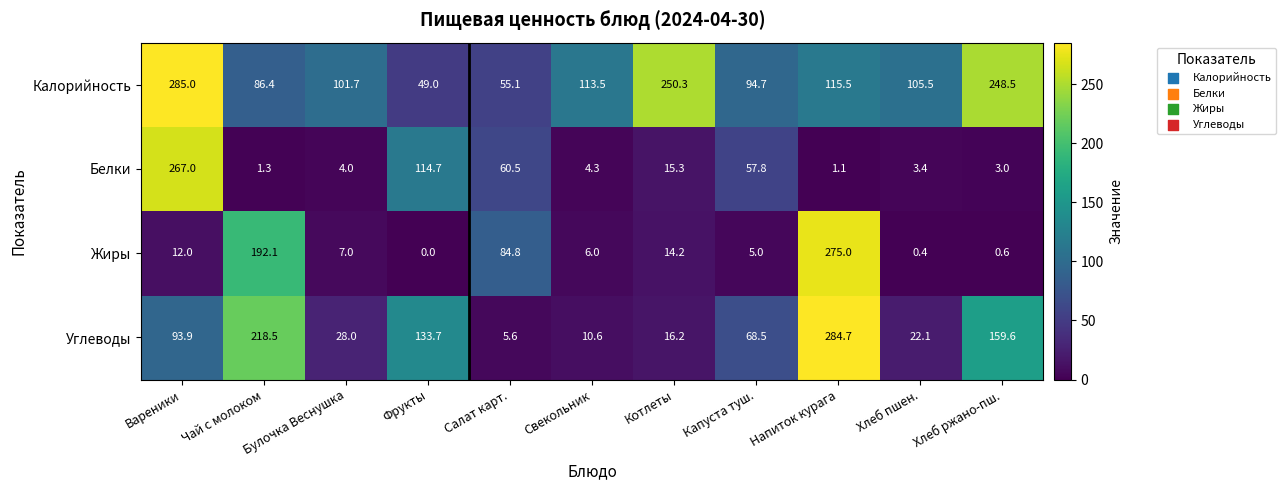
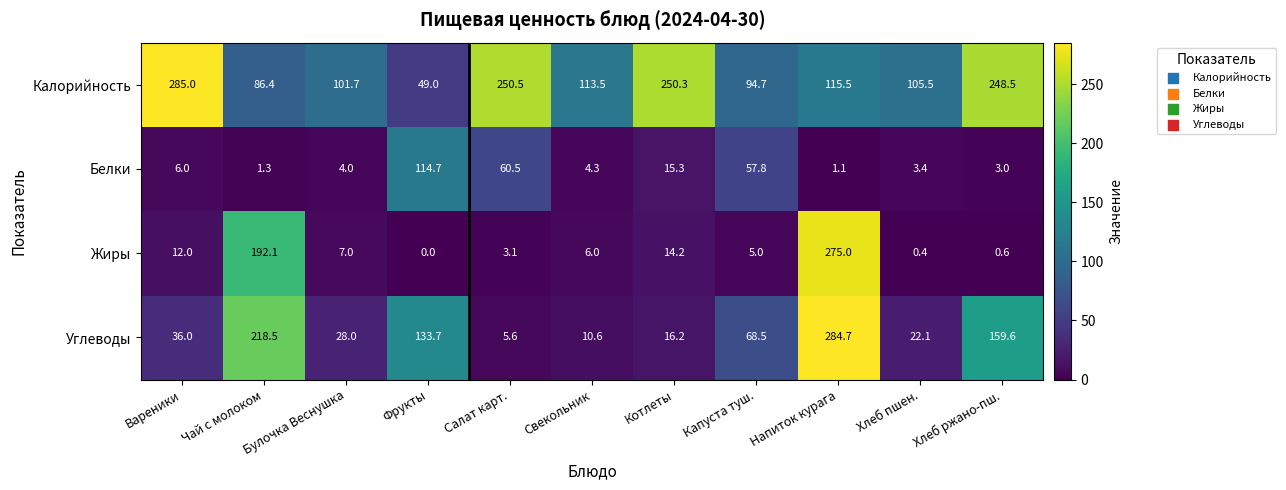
Калорийность, Салат карт.: 55.1 -> 250.5
Белки, Вареники: 267.0 -> 6.0
Жиры, Салат карт.: 84.8 -> 3.1
Углеводы, Вареники: 93.9 -> 36.0
